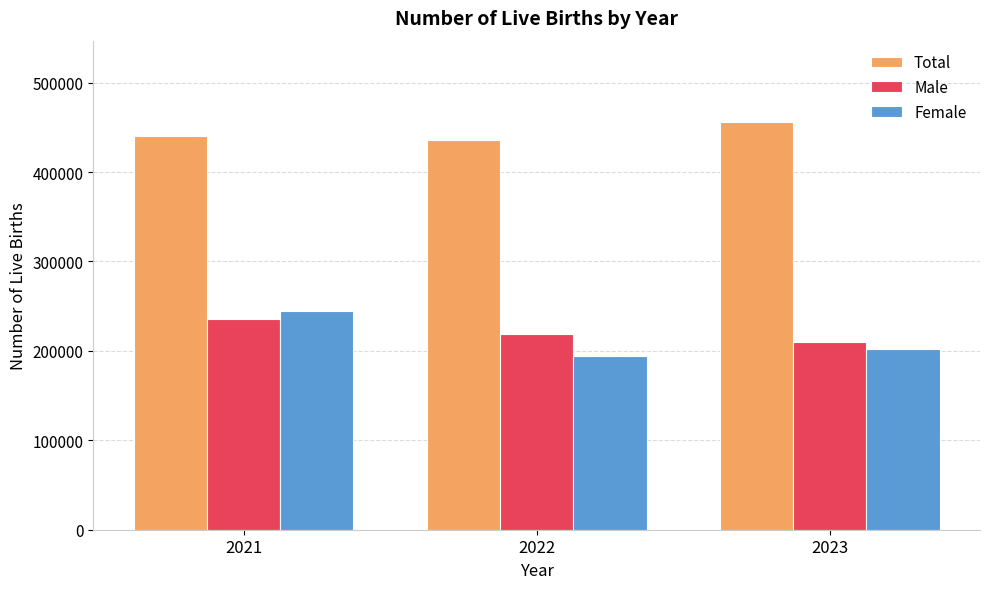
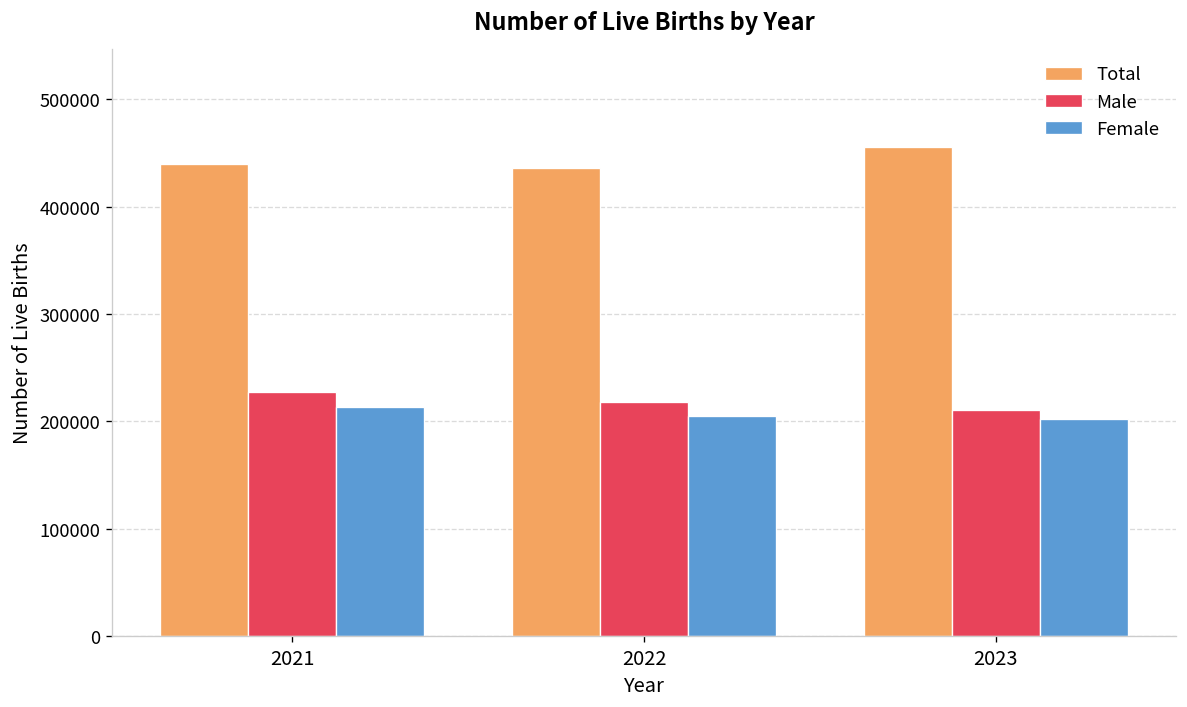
Male, 2021: 240000 -> 230000
Female, 2021: 240000 -> 210000
Female, 2022: 190000 -> 200000
